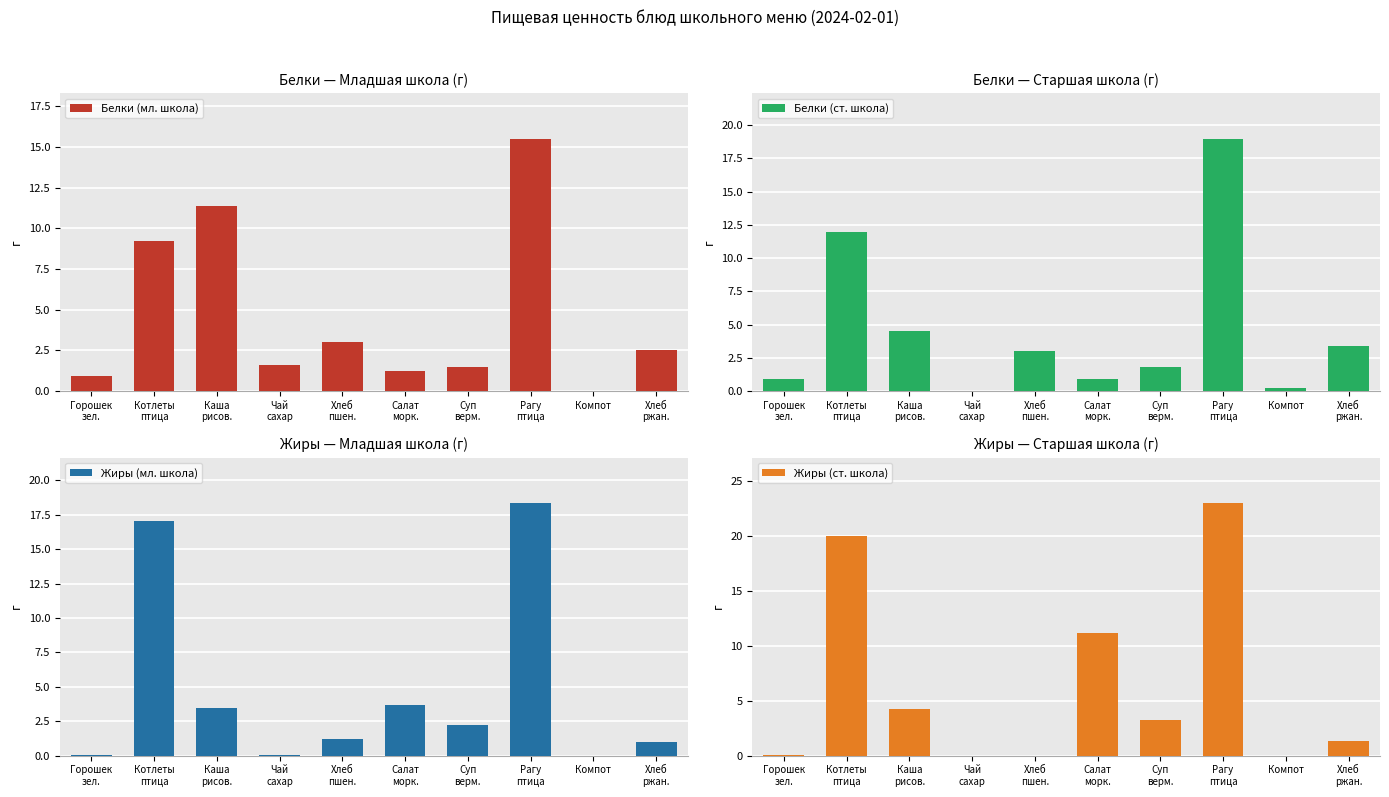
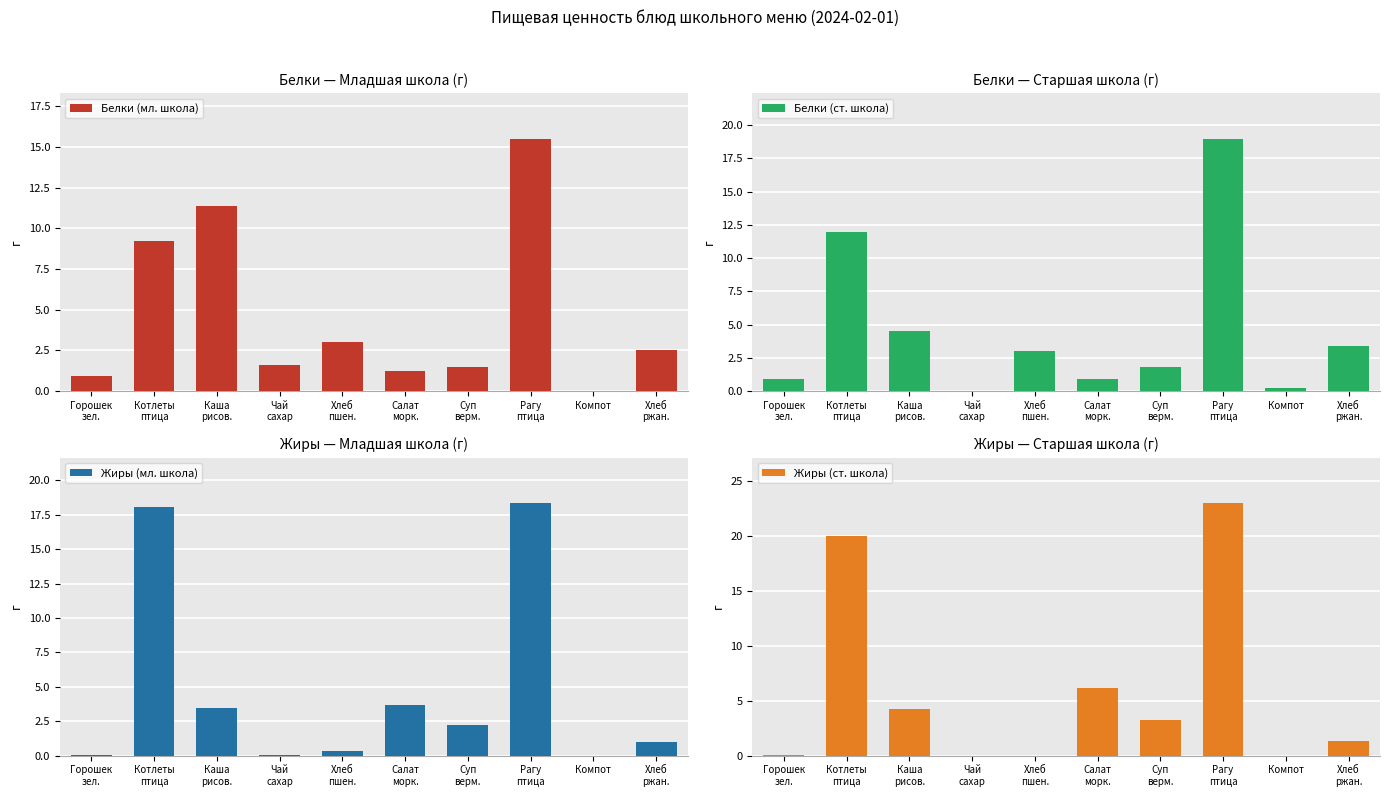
Жиры — Младшая школа (г), Котлеты птица: 17.1 -> 18.1
Жиры — Младшая школа (г), Хлеб пшен.: 1.2 -> 0.3
Жиры — Старшая школа (г), Салат морк.: 11.2 -> 6.2
